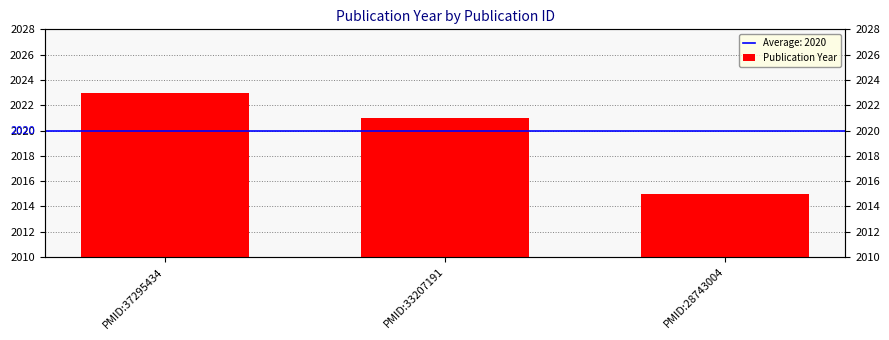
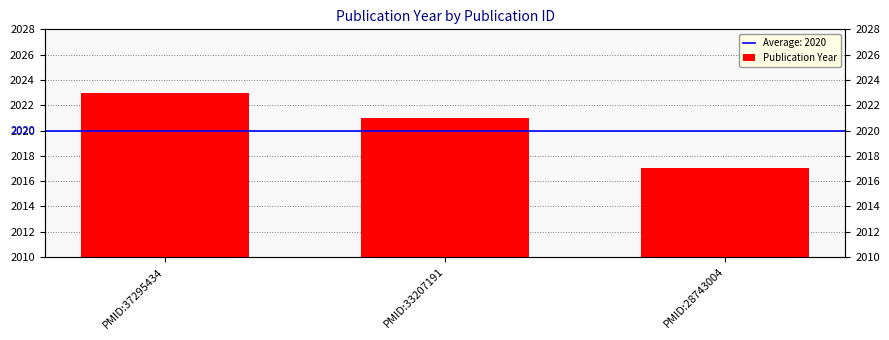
PMID:28743004: 2015 -> 2017
